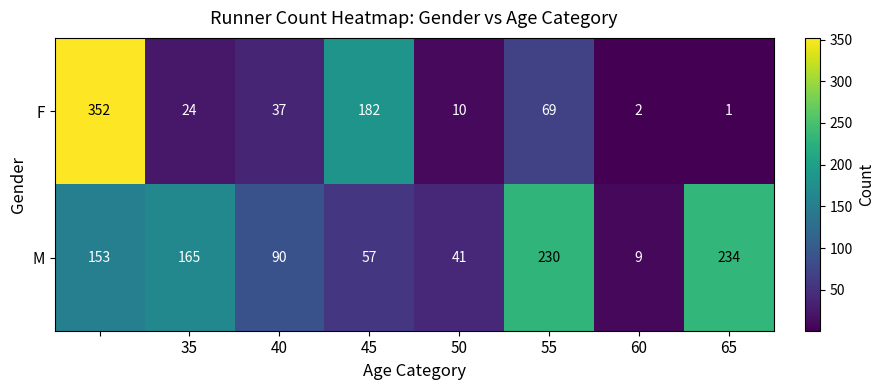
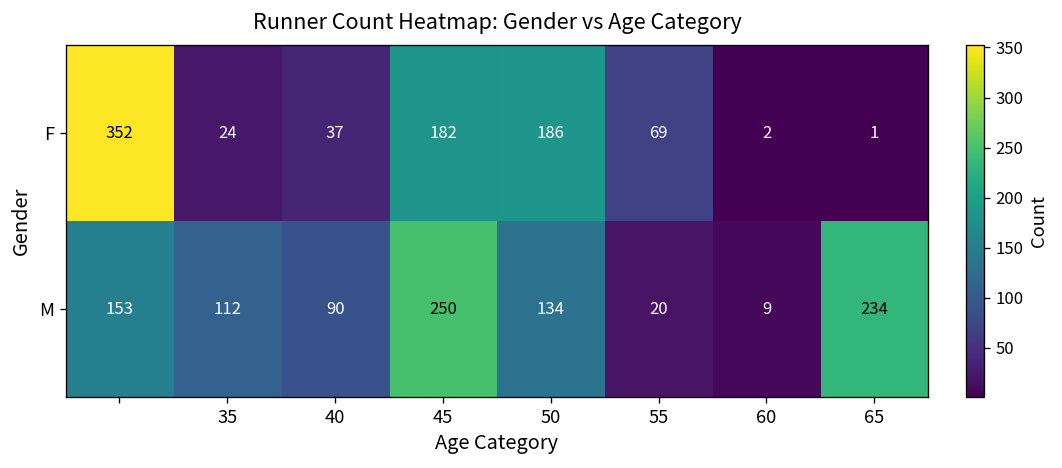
F, 50: 10 -> 186
M, 35: 165 -> 112
M, 45: 57 -> 250
M, 50: 41 -> 134
M, 55: 230 -> 20
